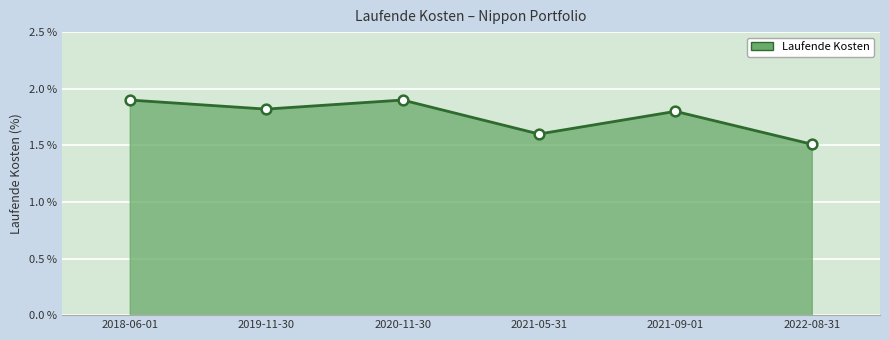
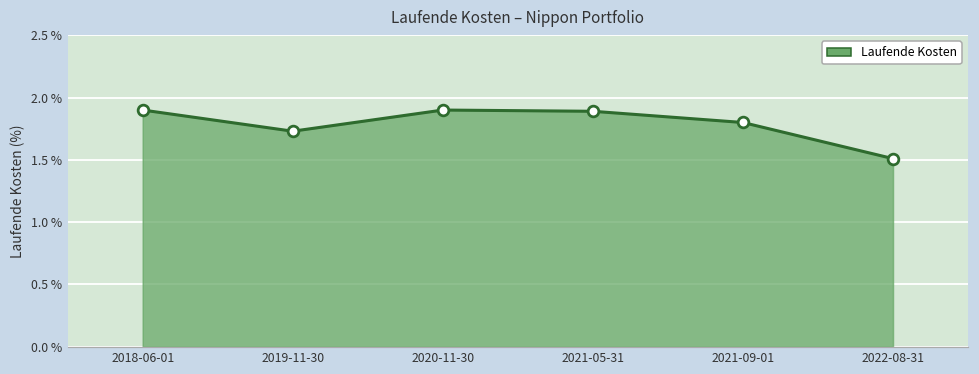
2019-11-30: 1.82 % -> 1.73 %
2021-05-31: 1.60 % -> 1.89 %
